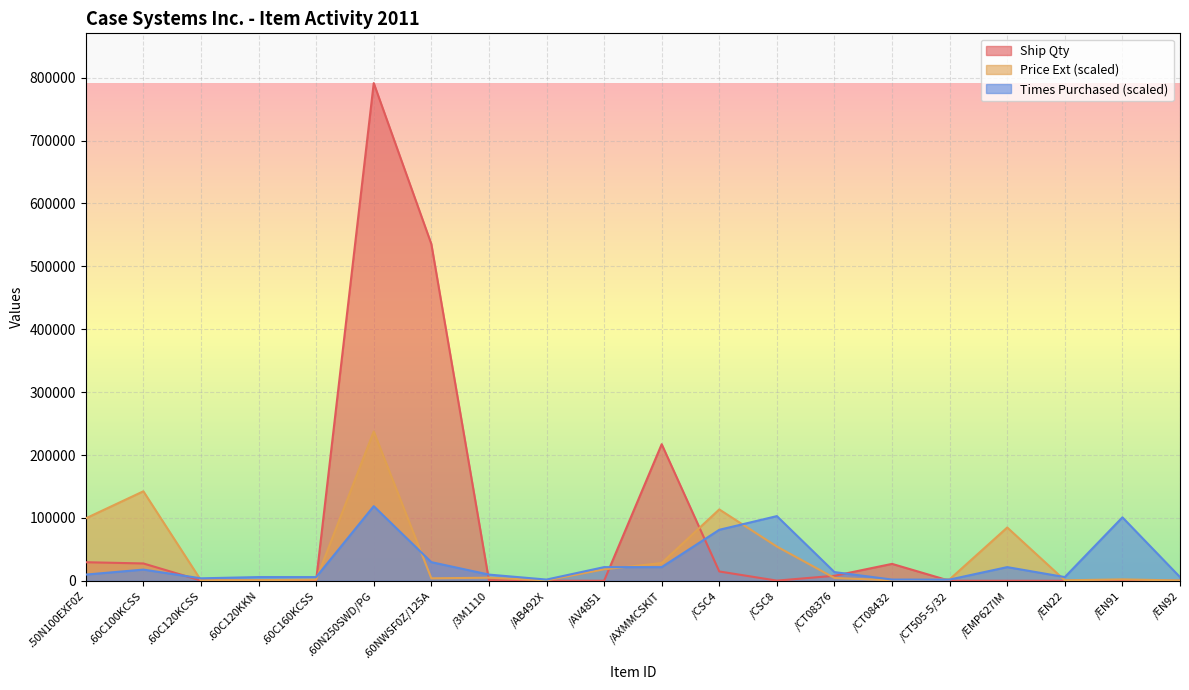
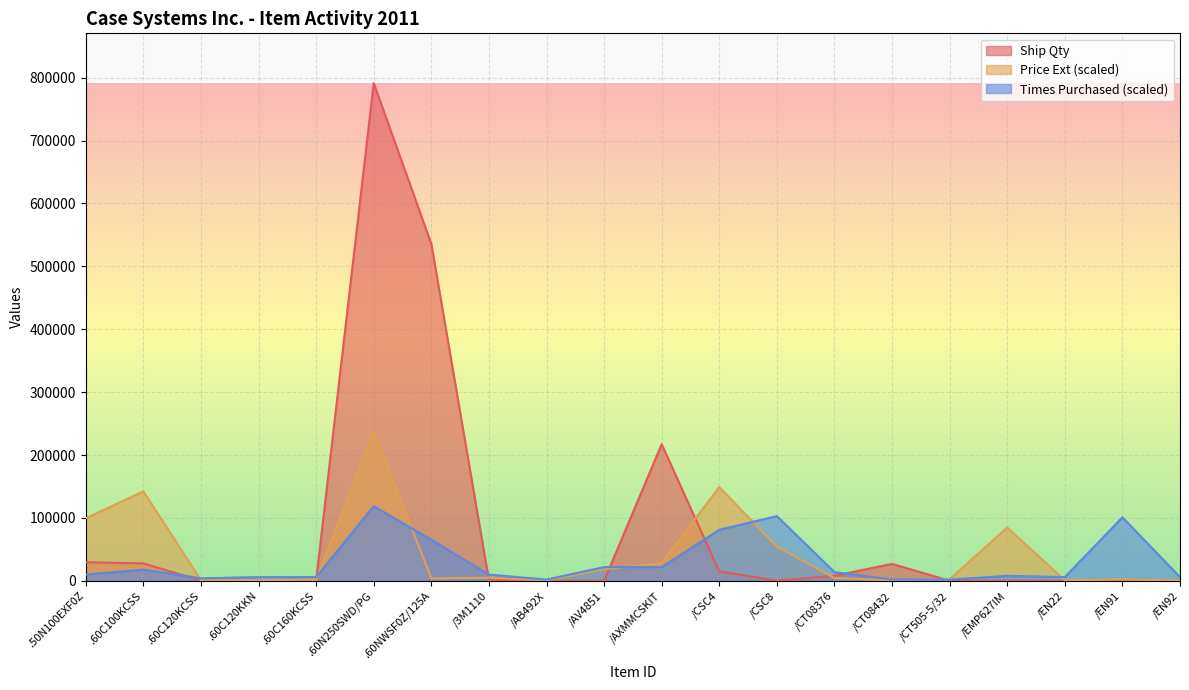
Times Purchased (scaled), .60NWSF0Z/125A: 30000 -> 70000
Price Ext (scaled), /CSC4: 110000 -> 150000
Times Purchased (scaled), /EMP627IM: 20000 -> 10000
